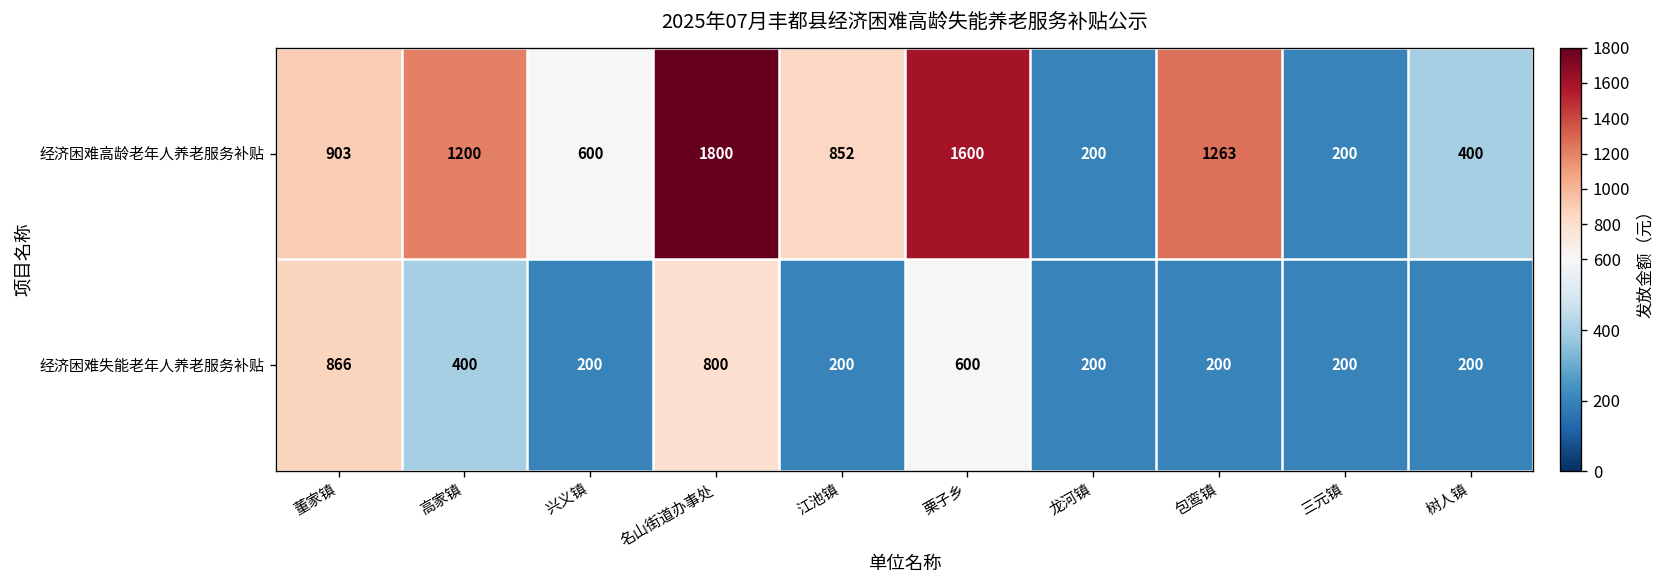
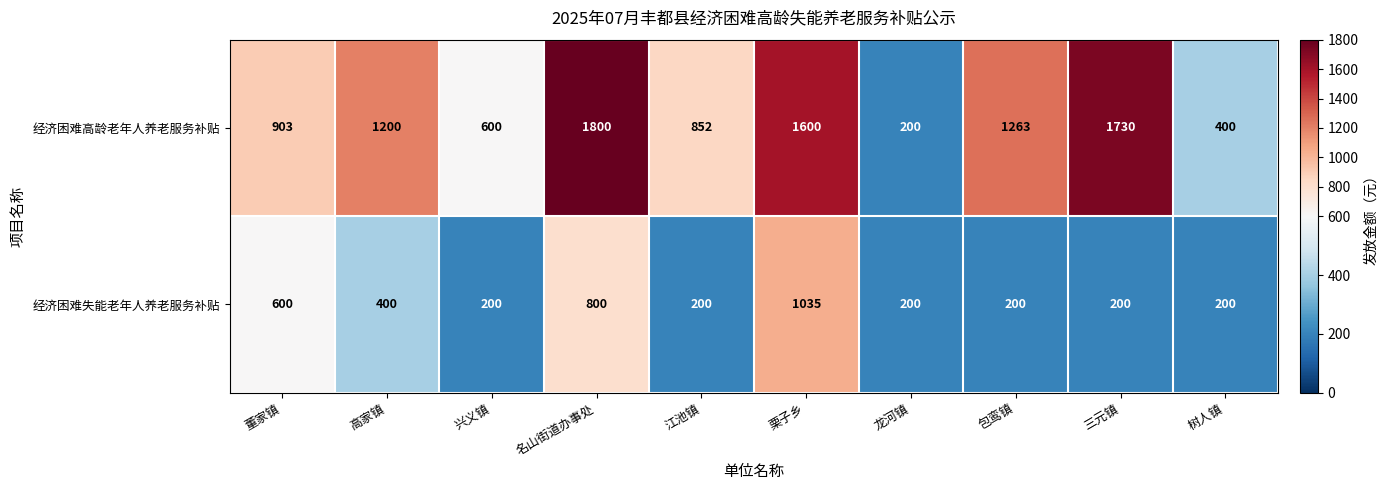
经济困难高龄老年人养老服务补贴, 三元镇: 200 -> 1730
经济困难失能老年人养老服务补贴, 董家镇: 866 -> 600
经济困难失能老年人养老服务补贴, 栗子乡: 600 -> 1035
